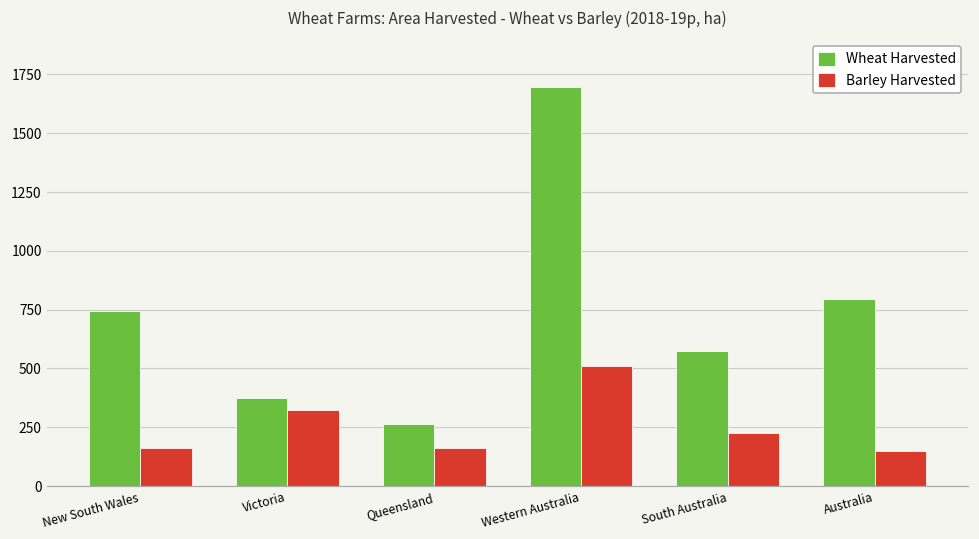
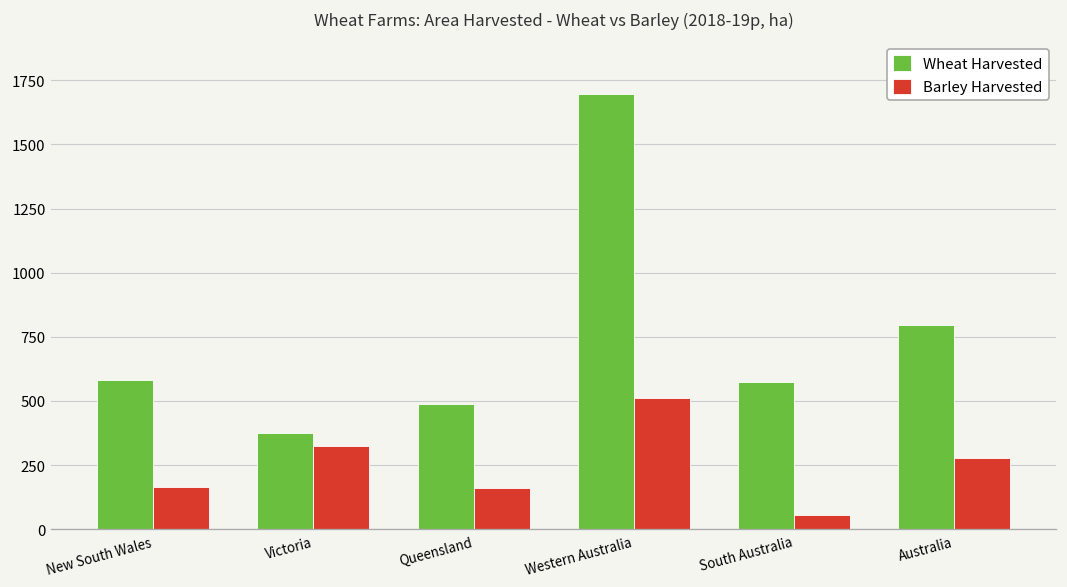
Wheat Harvested, New South Wales: 740 -> 580
Wheat Harvested, Queensland: 260 -> 490
Barley Harvested, South Australia: 220 -> 50
Barley Harvested, Australia: 150 -> 280
